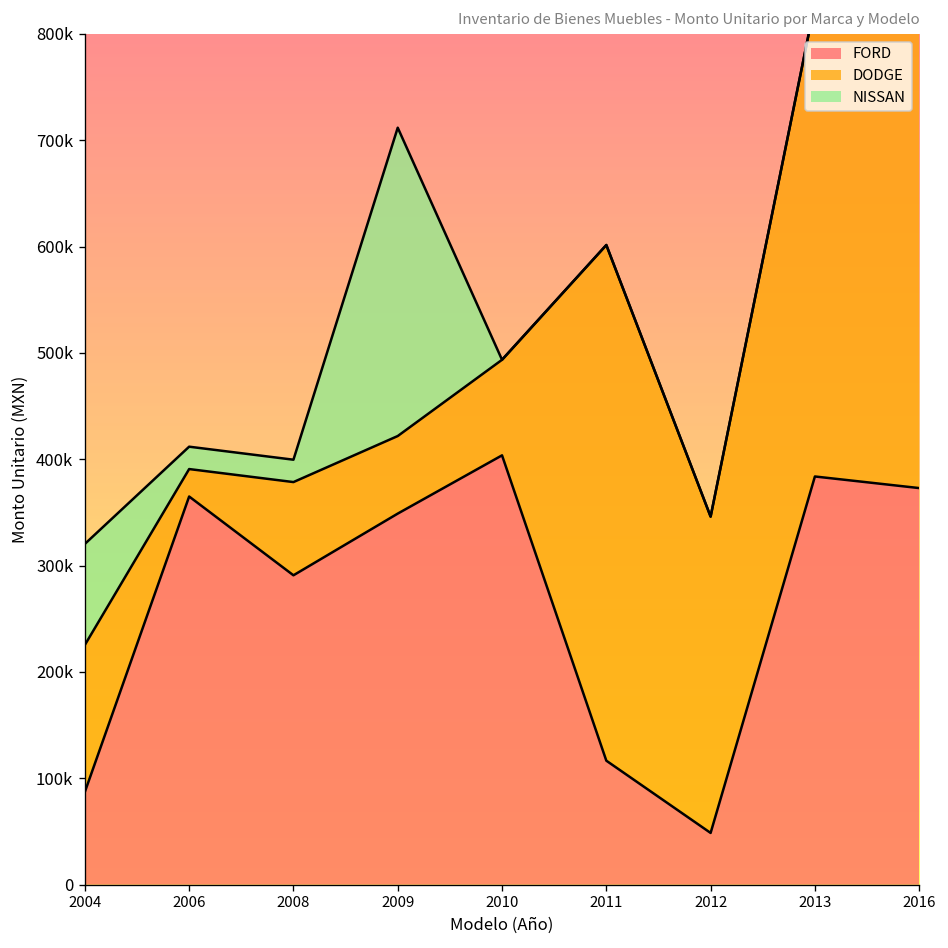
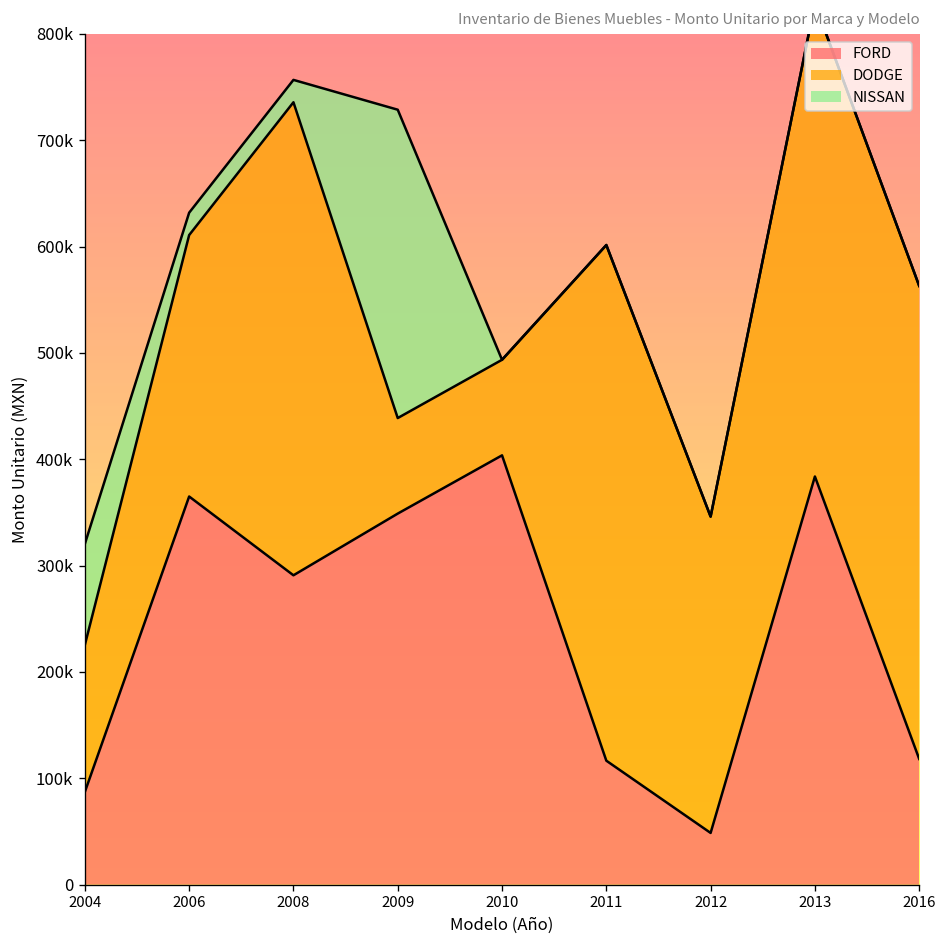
DODGE, 2006: 30000 -> 250000
DODGE, 2008: 90000 -> 440000
DODGE, 2009: 70000 -> 90000
FORD, 2016: 370000 -> 120000
